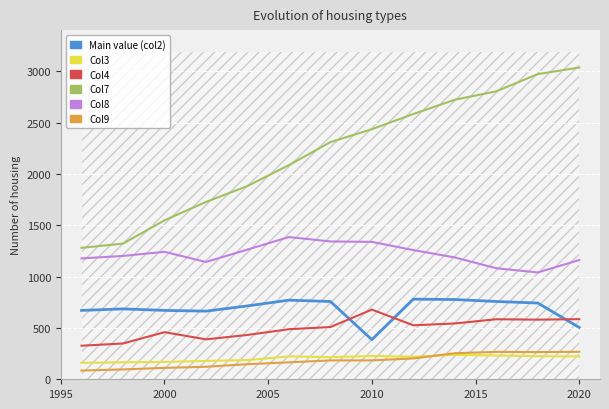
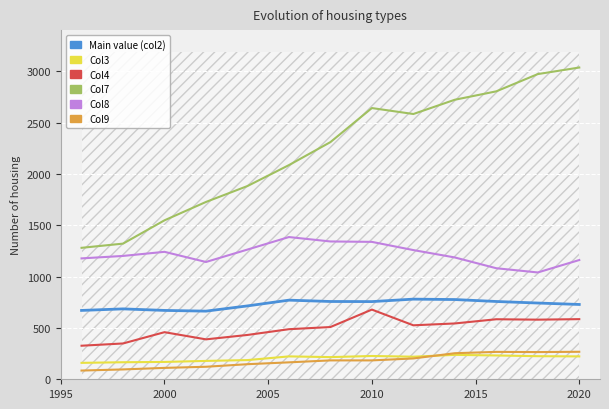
Main value (col2), 2010: 390 -> 760
Col7, 2010: 2440 -> 2640
Main value (col2), 2020: 510 -> 730
